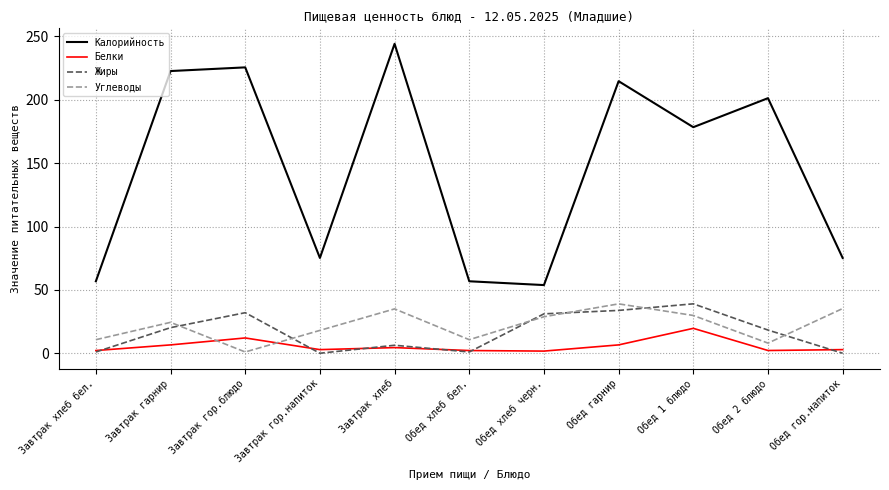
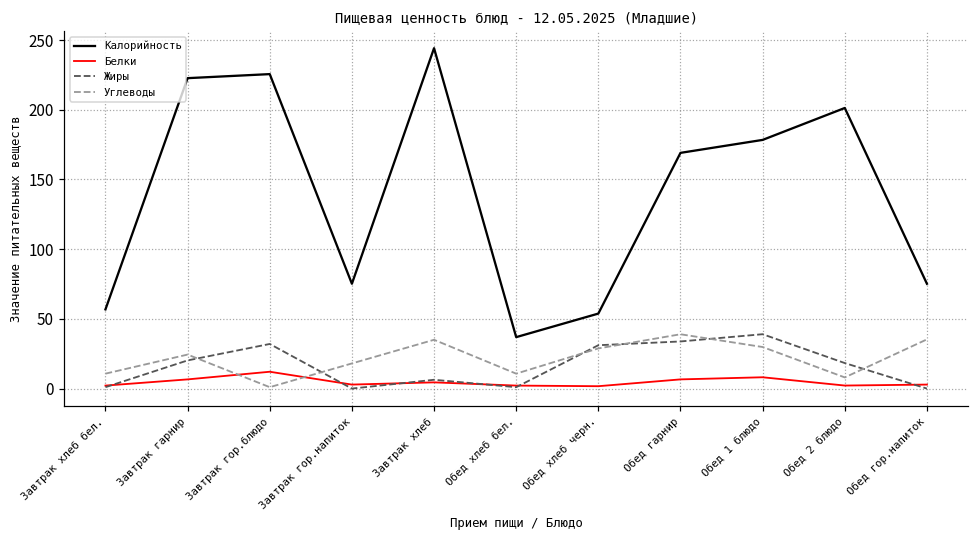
Калорийность, Обед хлеб бел.: 57 -> 37
Калорийность, Обед гарнир: 215 -> 169
Белки, Обед 1 блюдо: 20 -> 8
